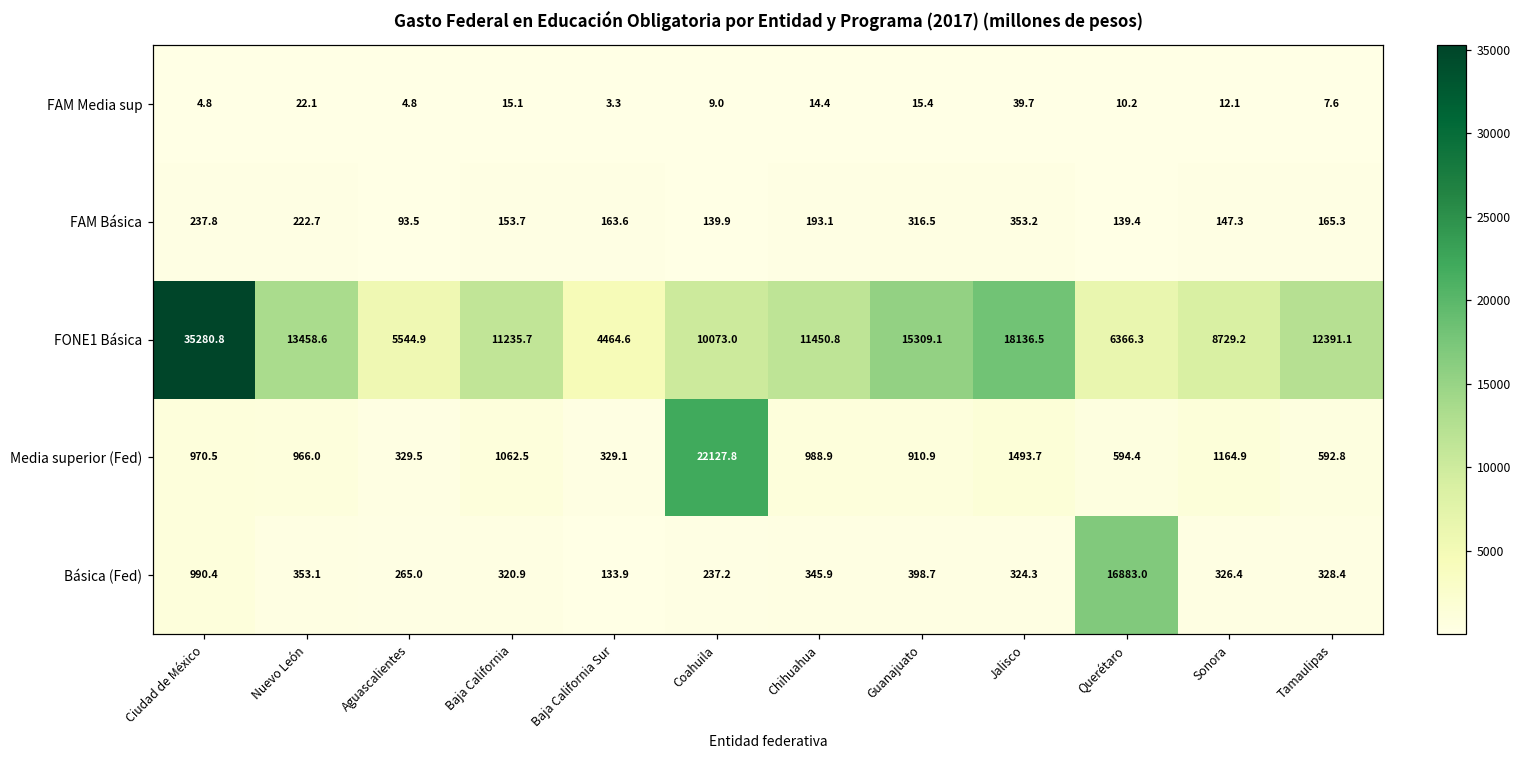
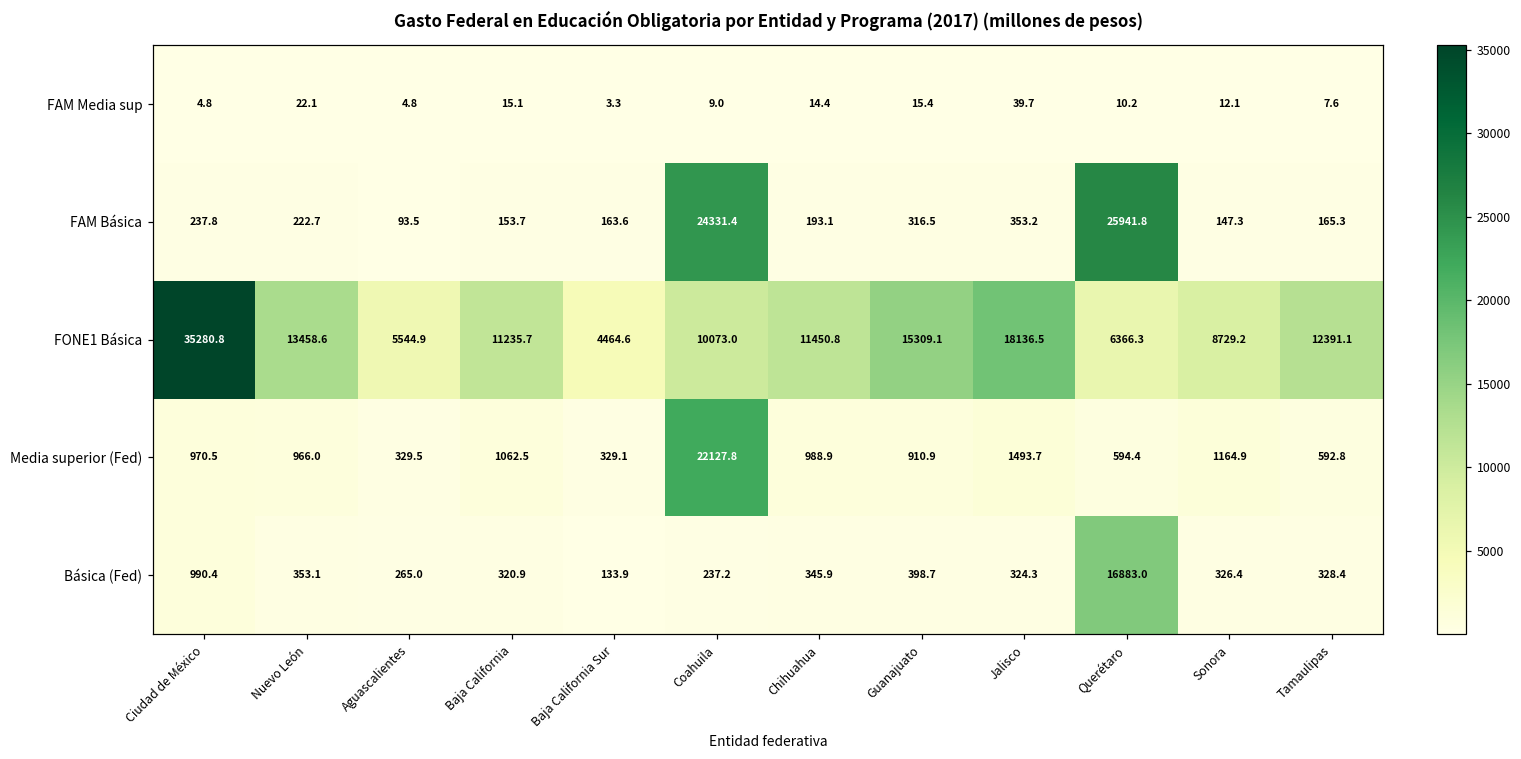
FAM Básica, Coahuila: 139.9 -> 24331.4
FAM Básica, Querétaro: 139.4 -> 25941.8
